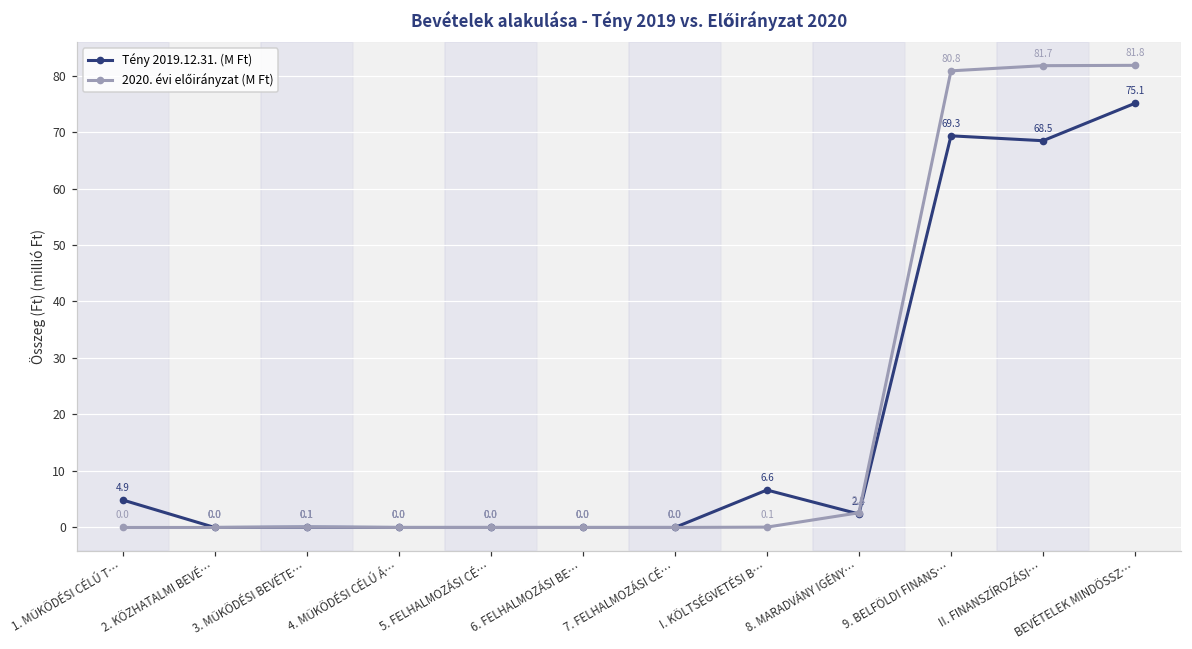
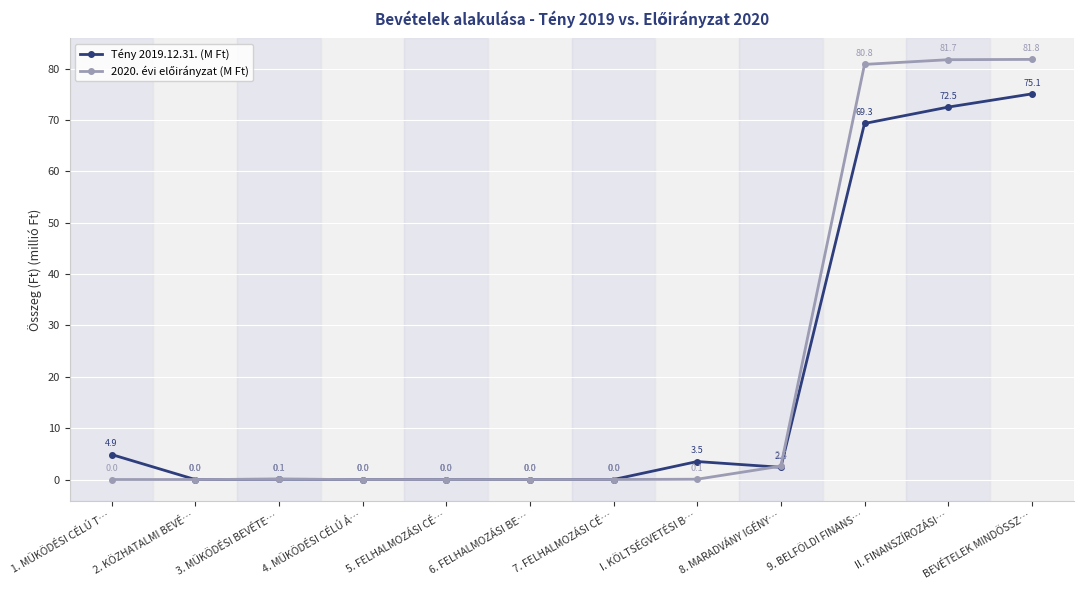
Tény 2019.12.31. (M Ft), I. KÖLTSÉGVETÉSI B…: 6.6 -> 3.5
Tény 2019.12.31. (M Ft), II. FINANSZÍROZÁSI…: 68.5 -> 72.5
